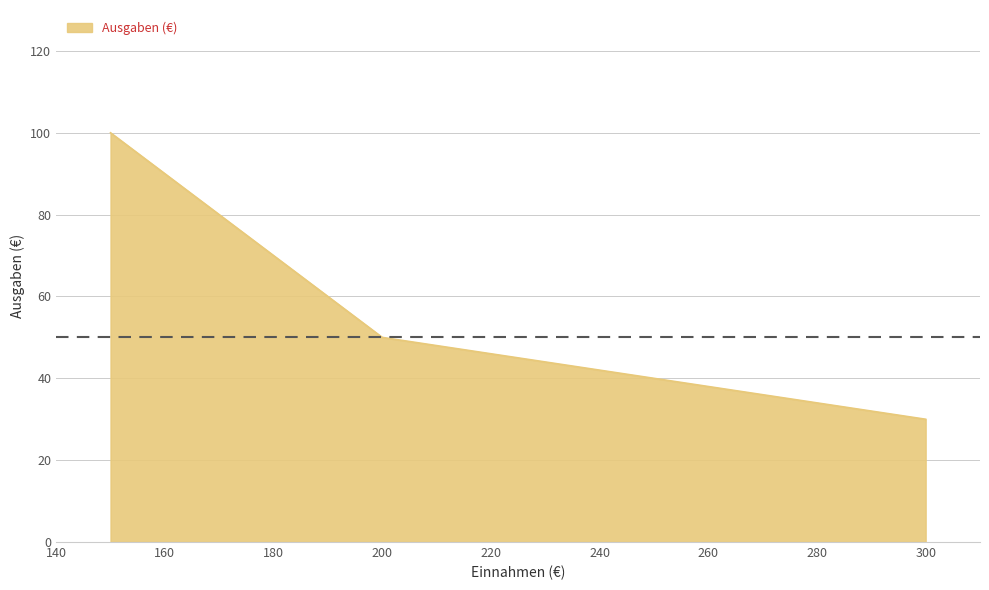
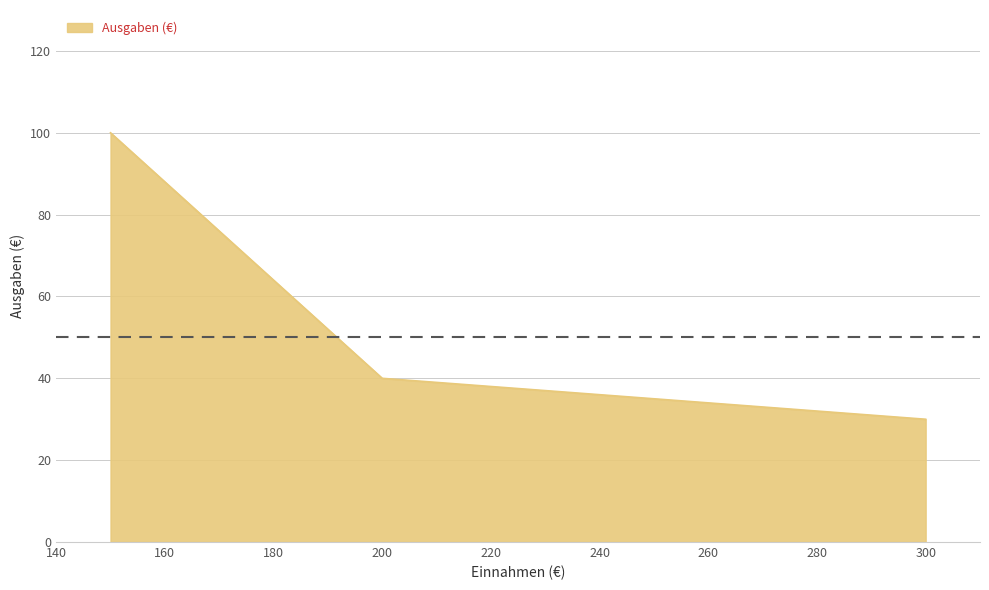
200: 50 -> 40
